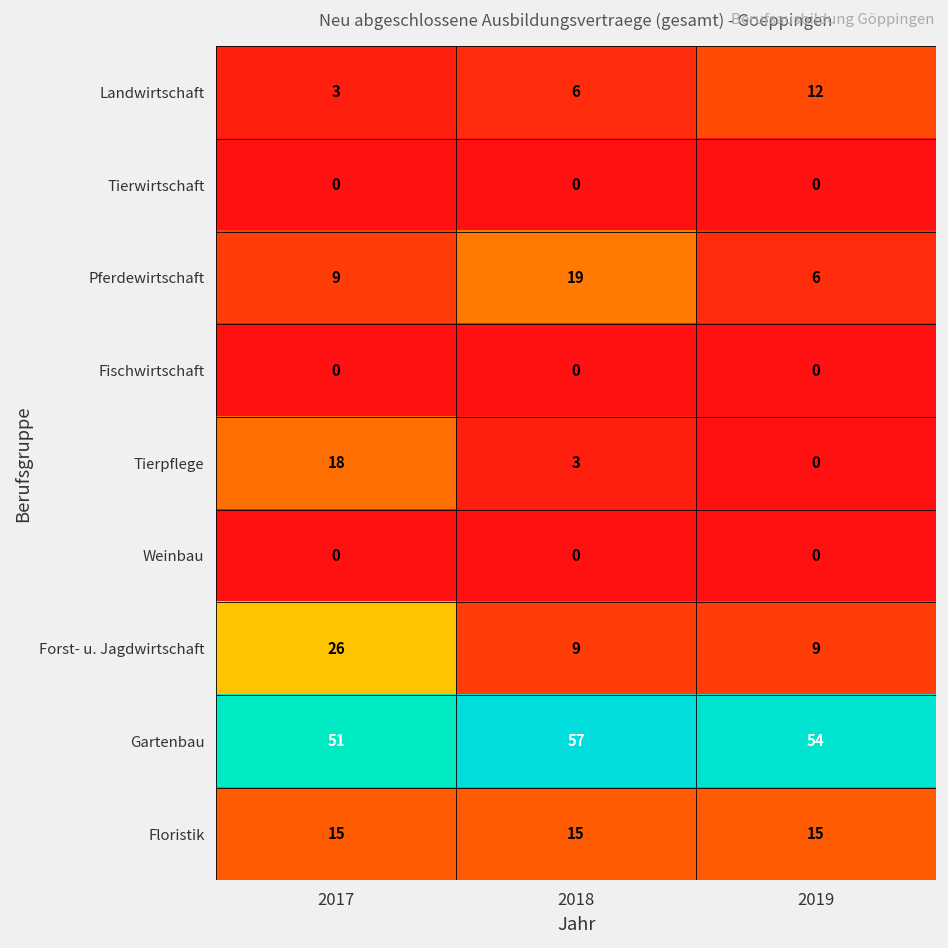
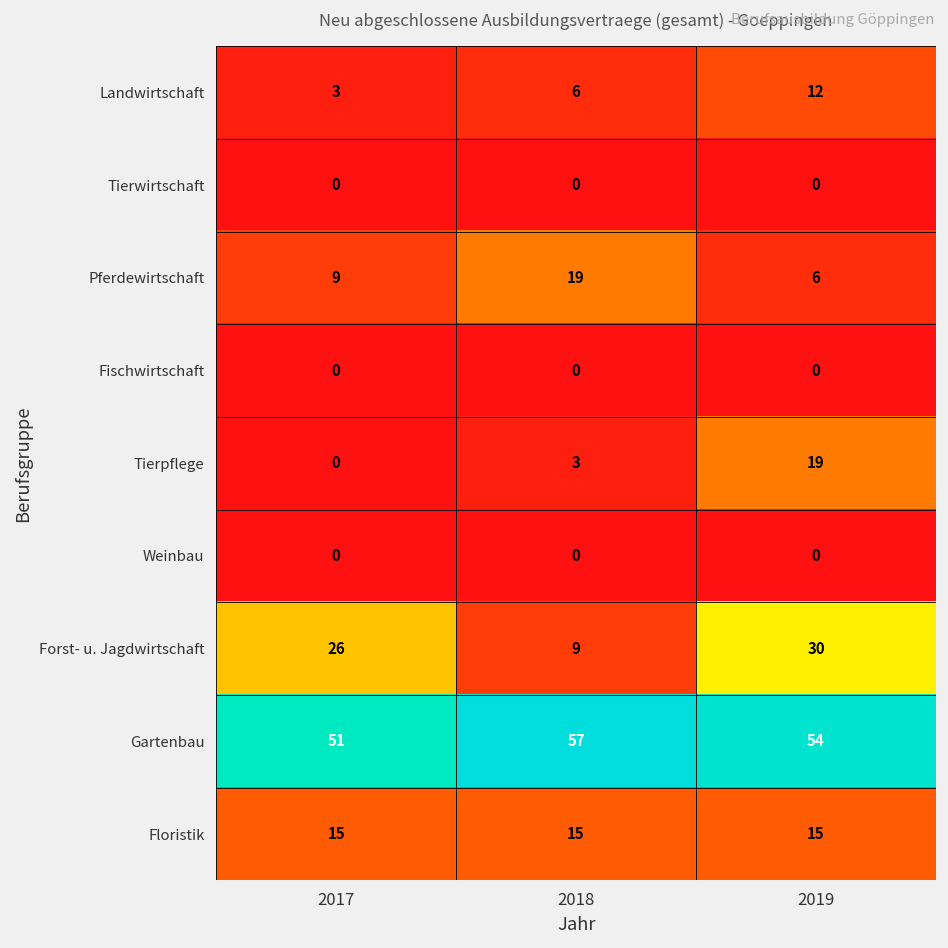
Tierpflege, 2017: 18 -> 0
Tierpflege, 2019: 0 -> 19
Forst- u. Jagdwirtschaft, 2019: 9 -> 30
